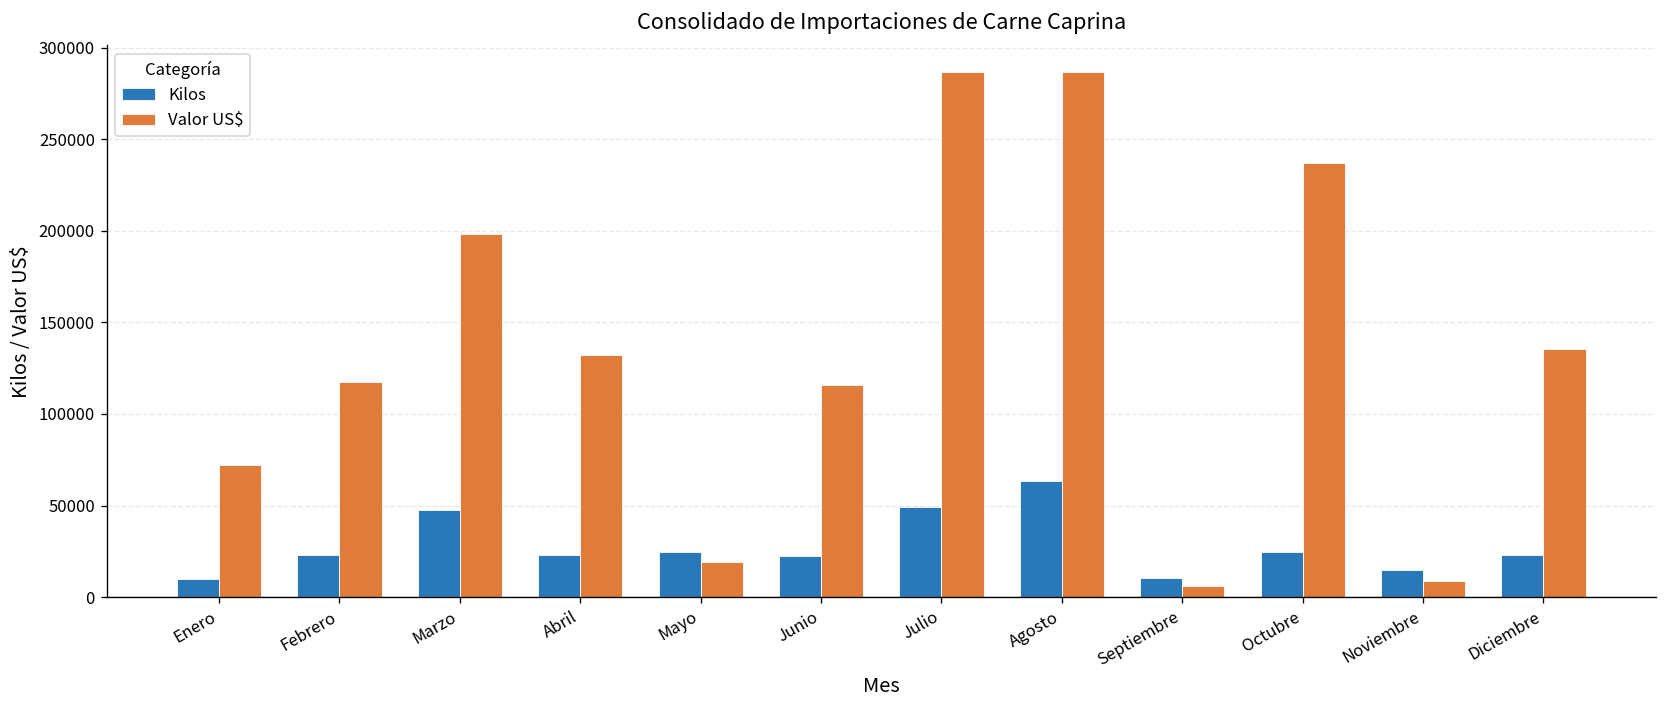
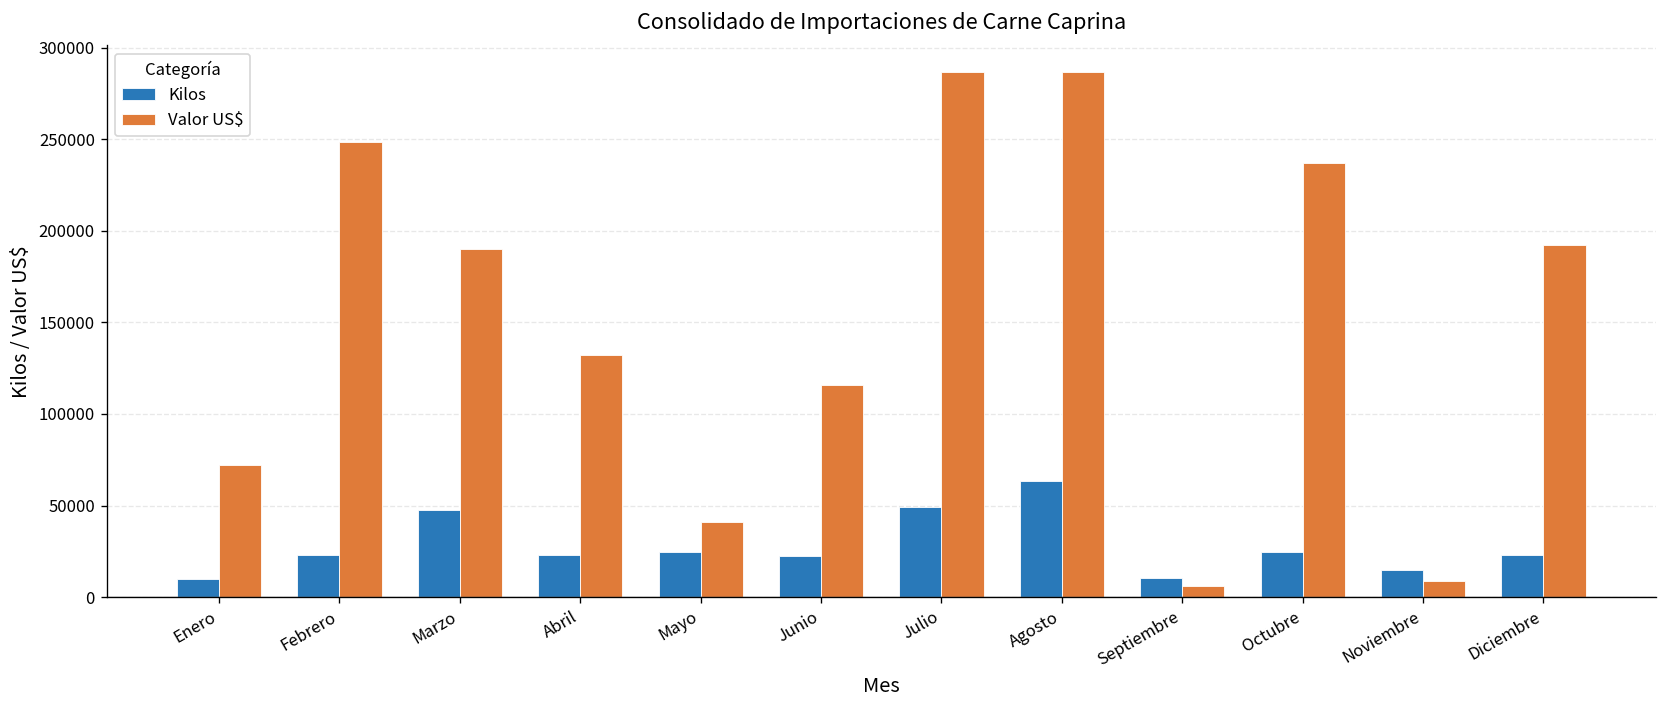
Valor US$, Febrero: 118000 -> 248000
Valor US$, Marzo: 198000 -> 190000
Valor US$, Mayo: 19000 -> 41000
Valor US$, Diciembre: 136000 -> 192000
